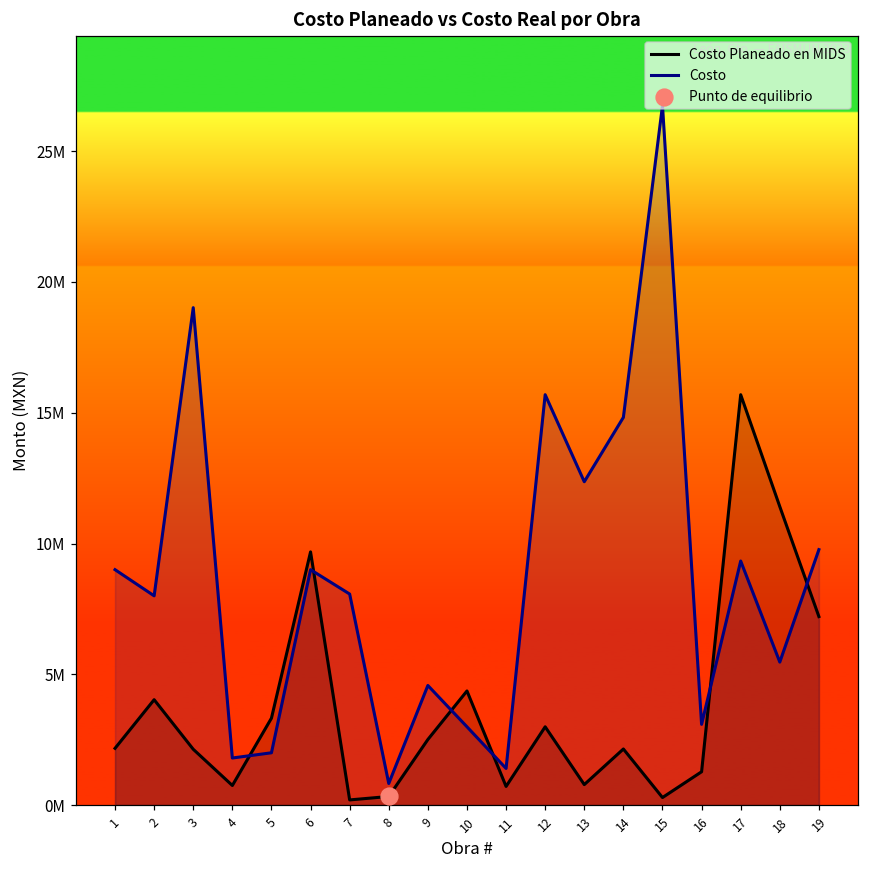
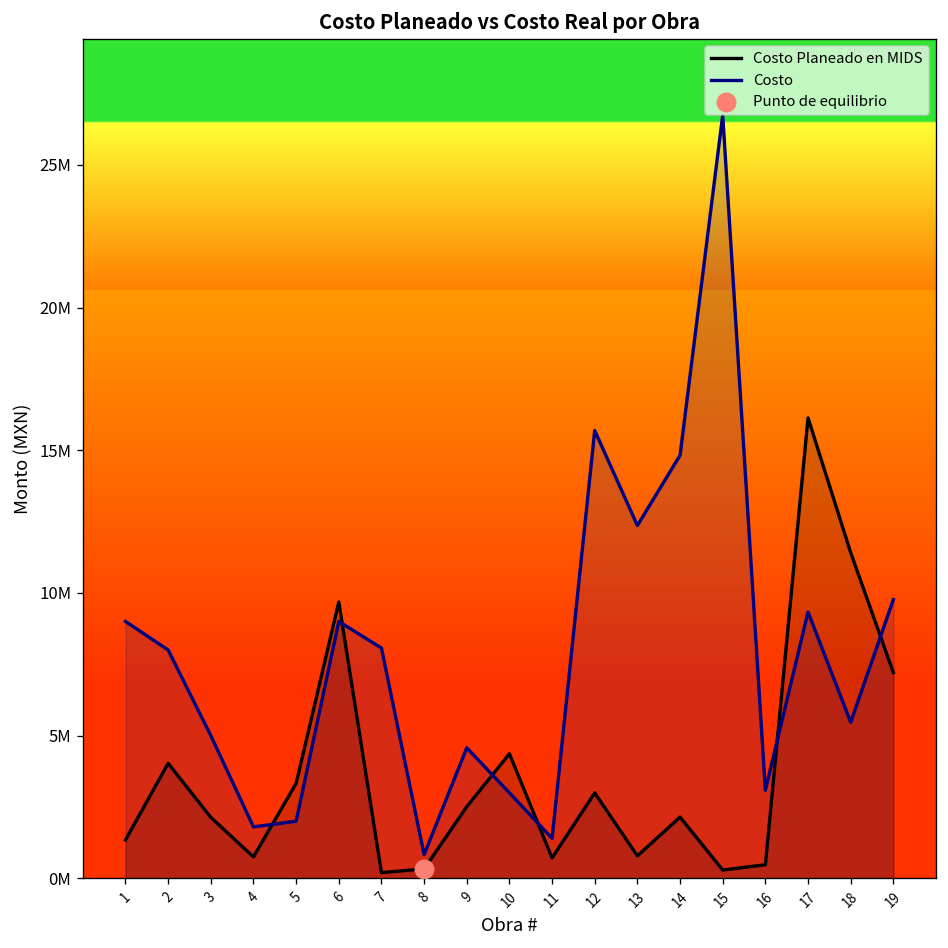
Costo Planeado en MIDS, 1: 2200000 -> 1300000
Costo, 3: 19000000 -> 5000000
Costo Planeado en MIDS, 16: 1300000 -> 500000
Costo Planeado en MIDS, 17: 15700000 -> 16100000
